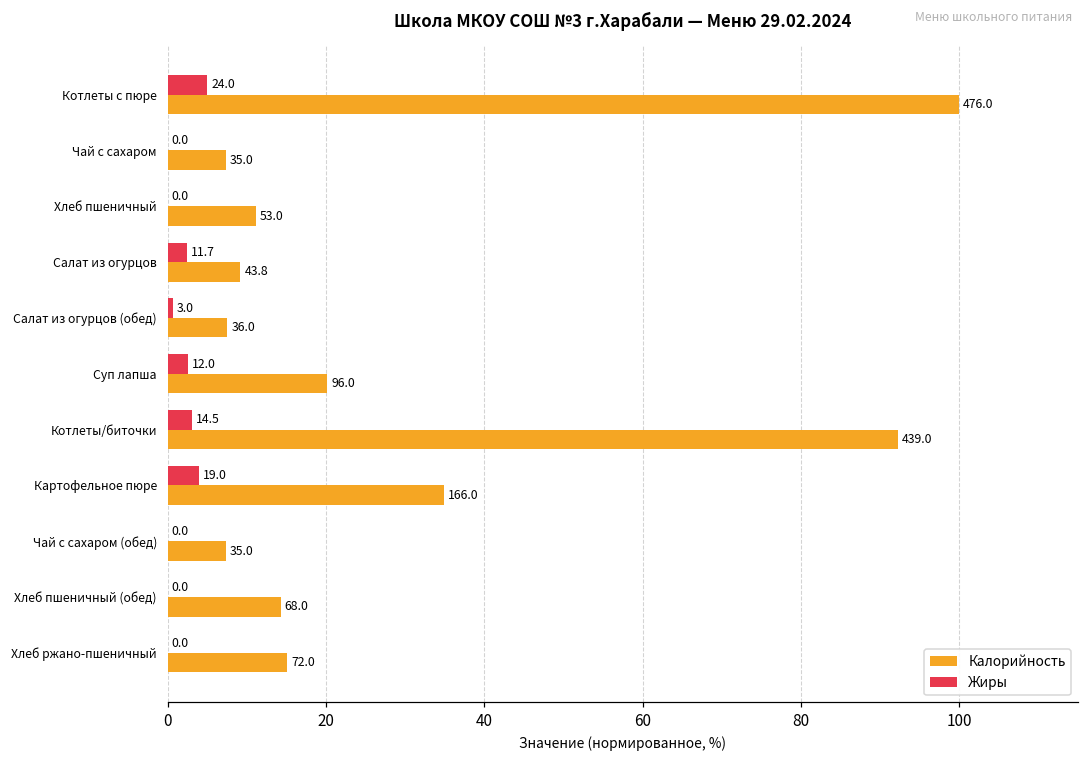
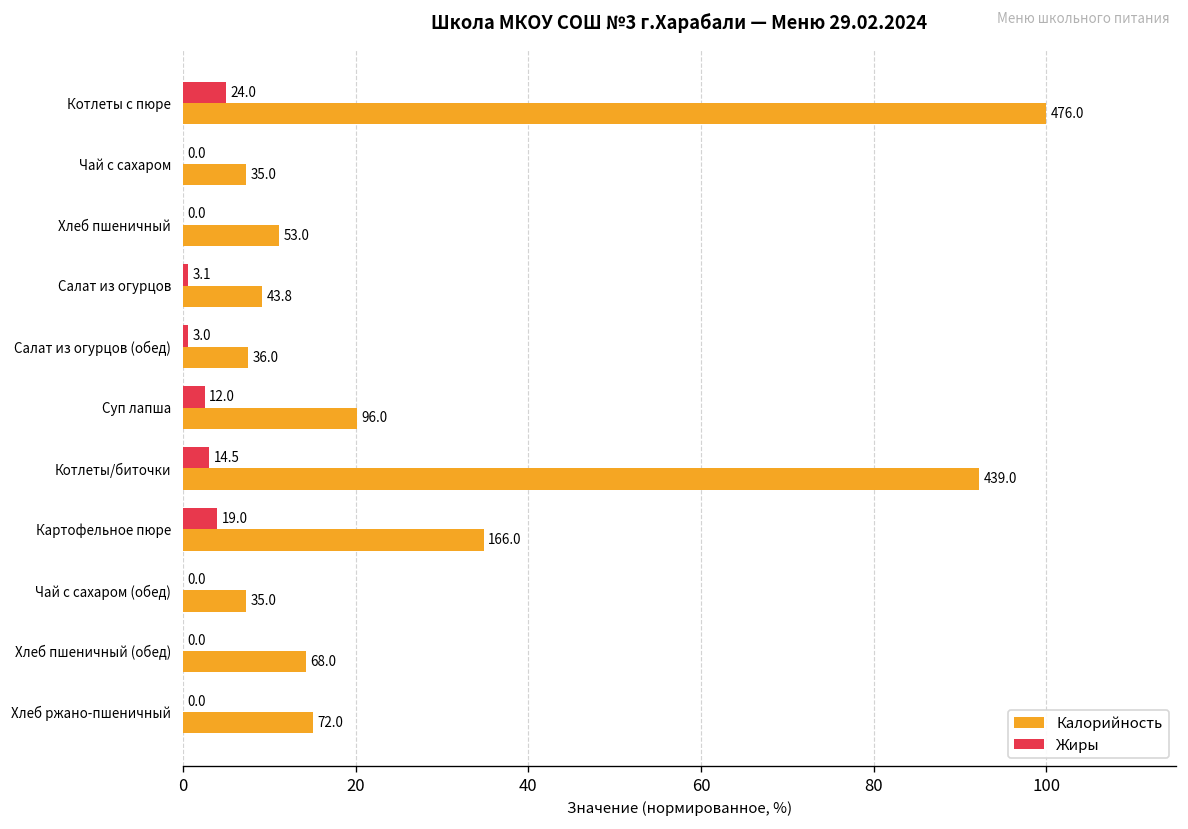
Жиры, Салат из огурцов: 11.7 -> 3.1
